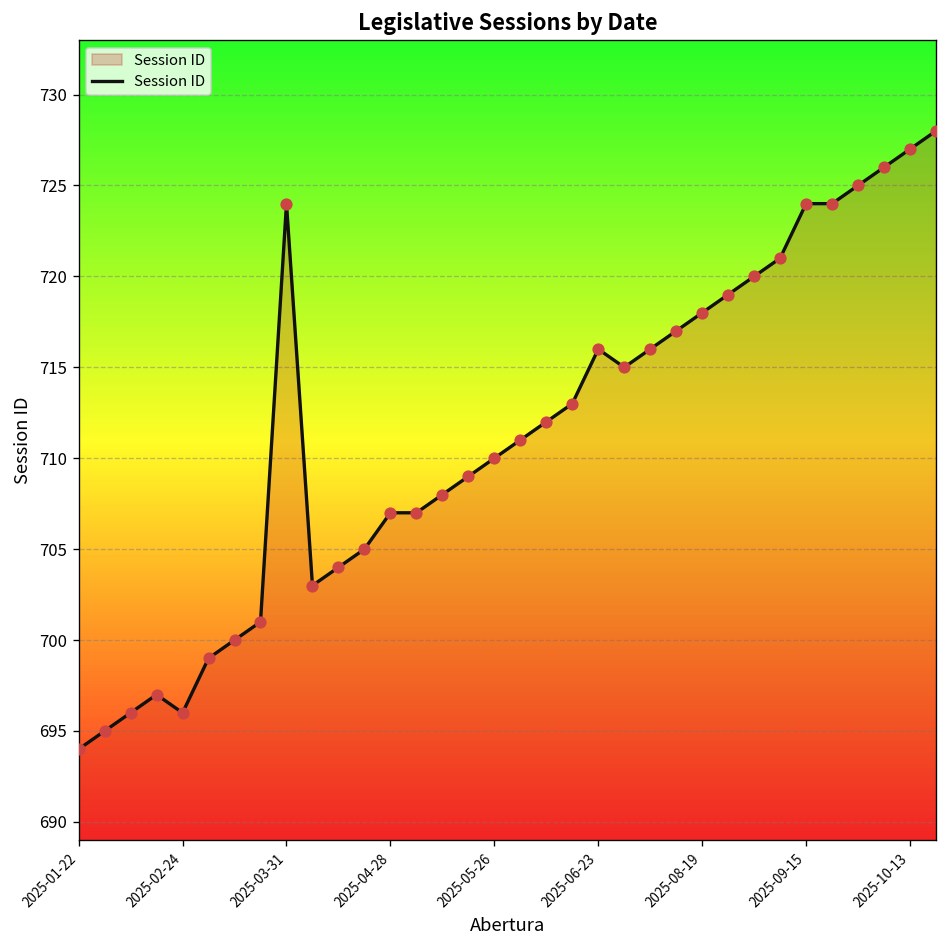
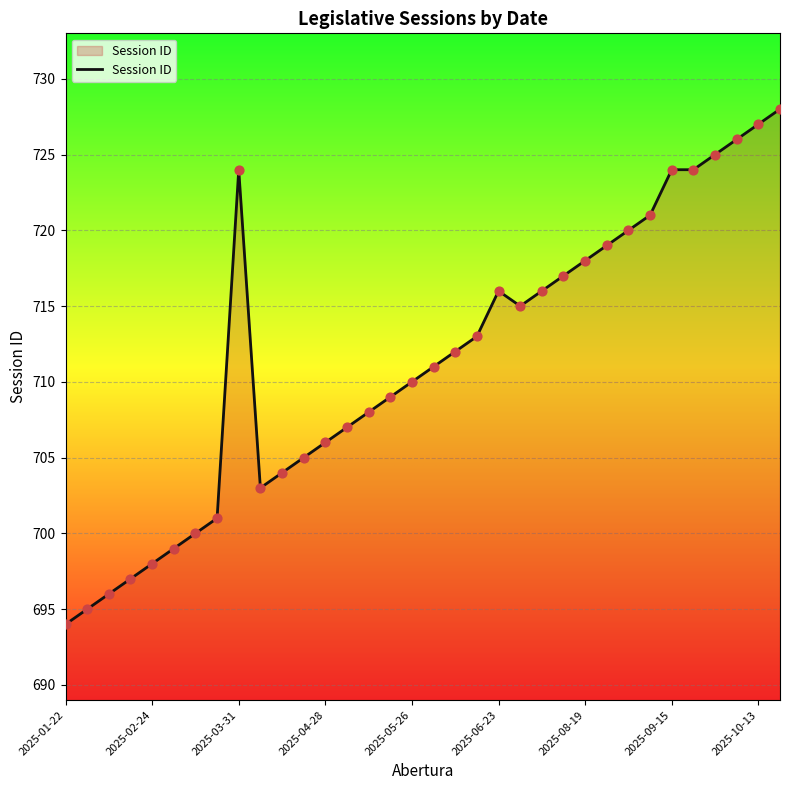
2025-02-24: 696 -> 698
2025-04-28: 707 -> 706
